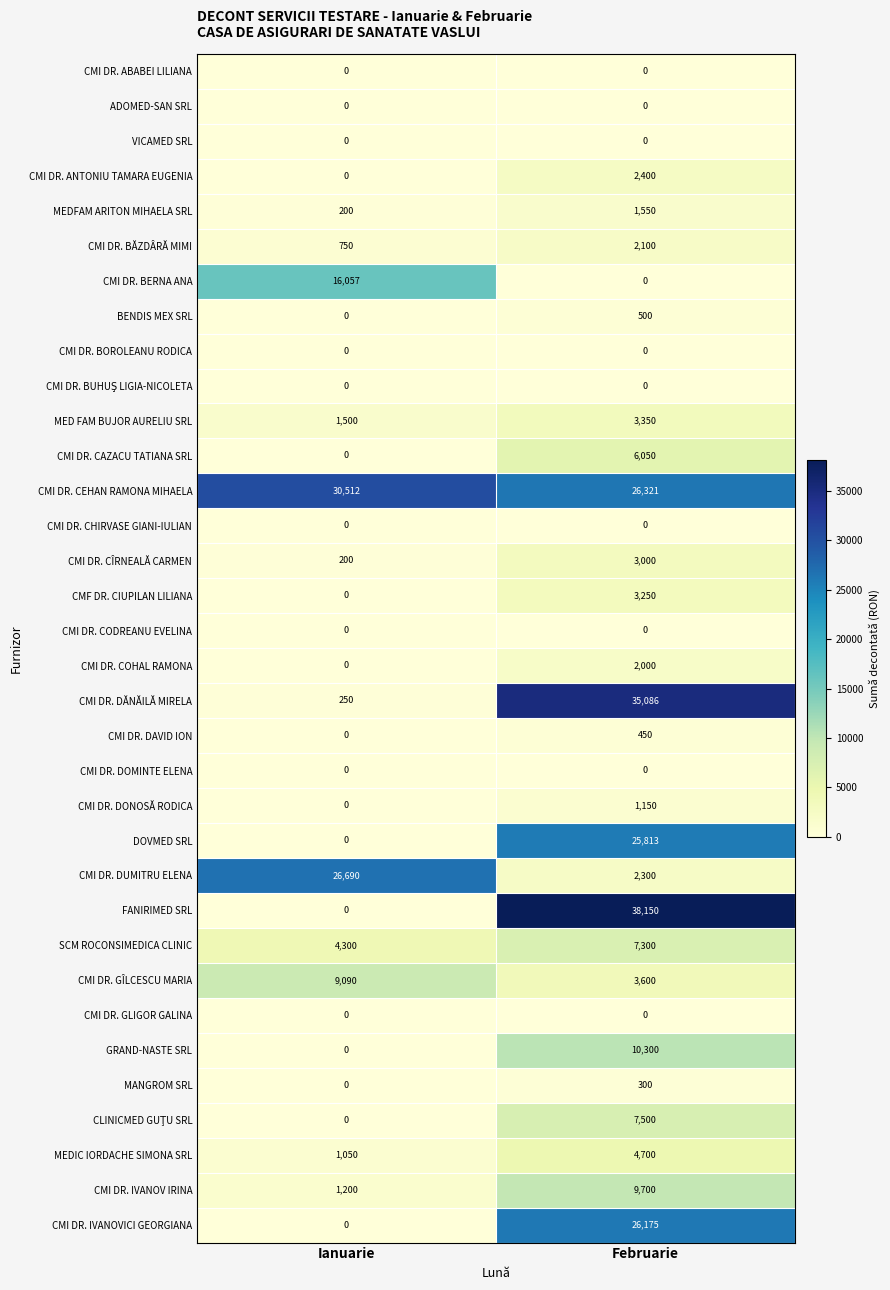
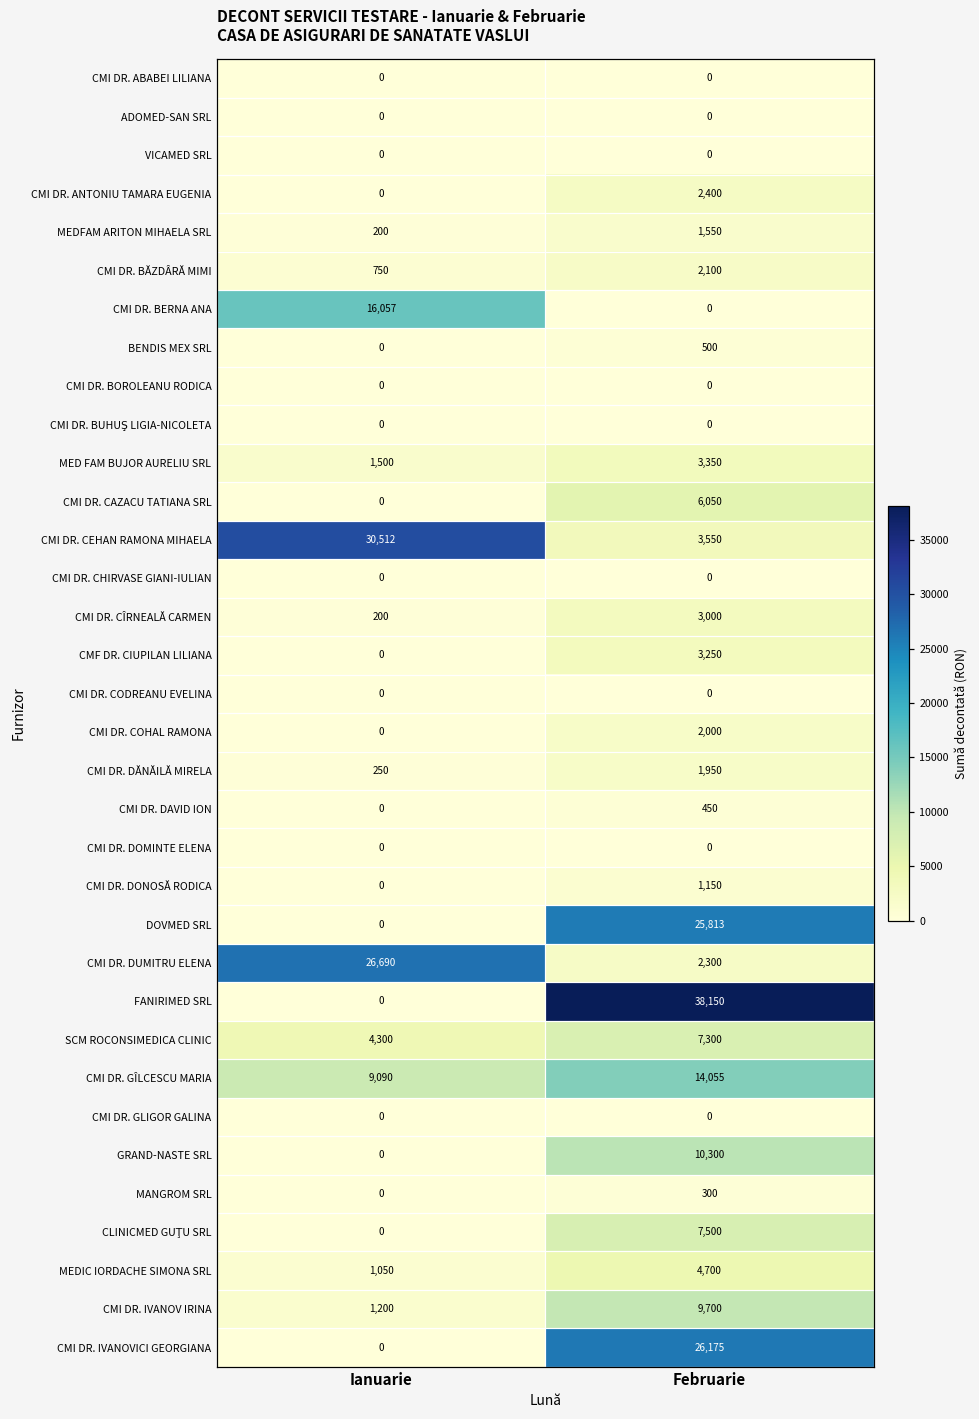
CMI DR. CEHAN RAMONA MIHAELA, Februarie: 26,321 -> 3,550
CMI DR. DĂNĂILĂ MIRELA, Februarie: 35,086 -> 1,950
CMI DR. GÎLCESCU MARIA, Februarie: 3,600 -> 14,055
